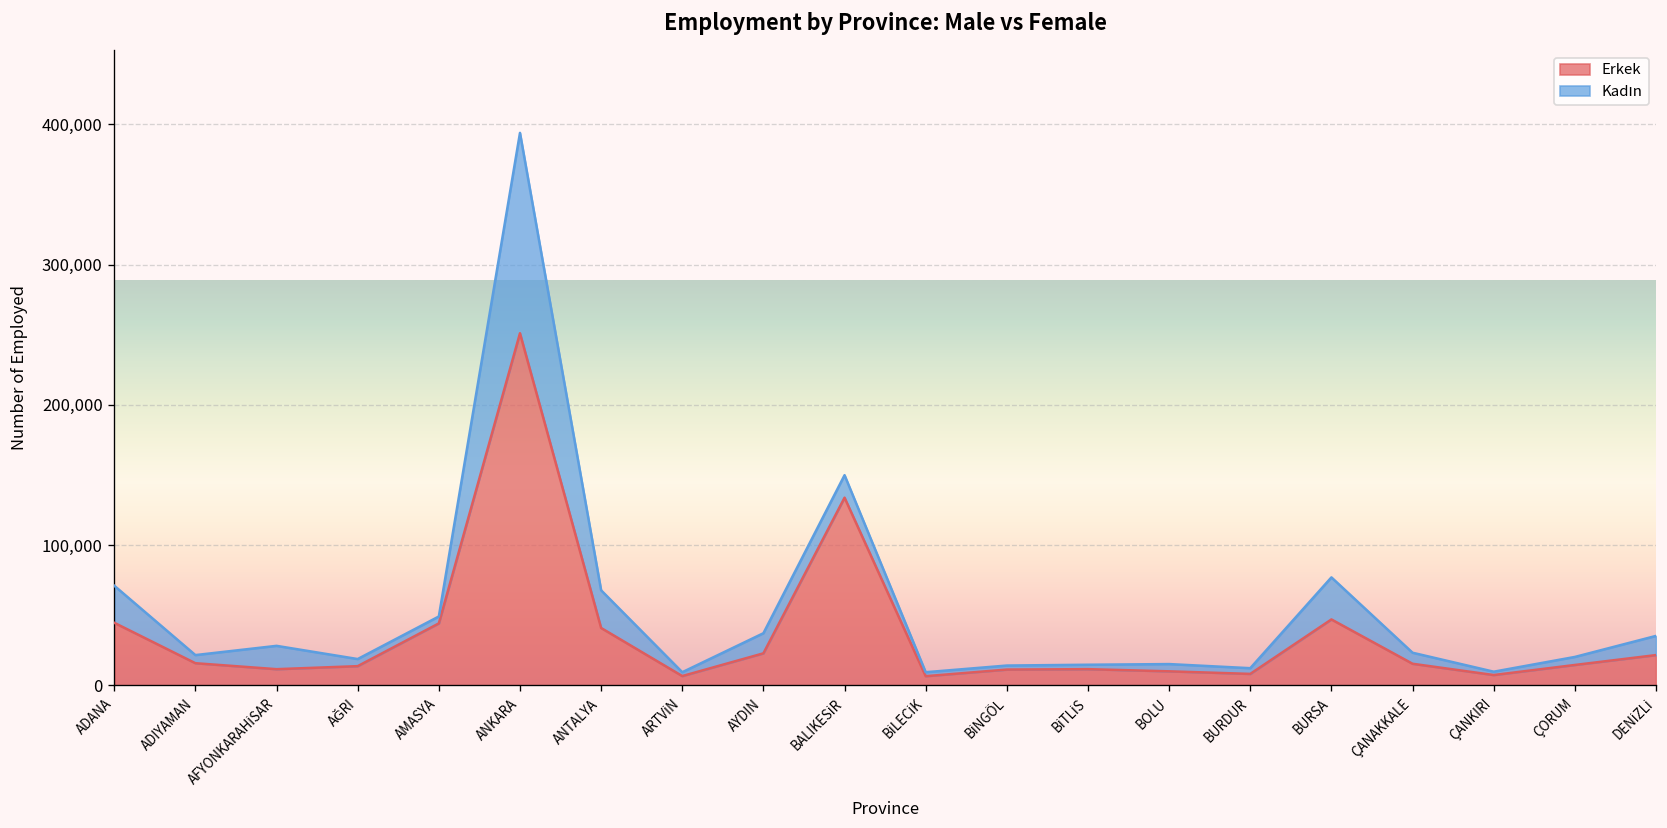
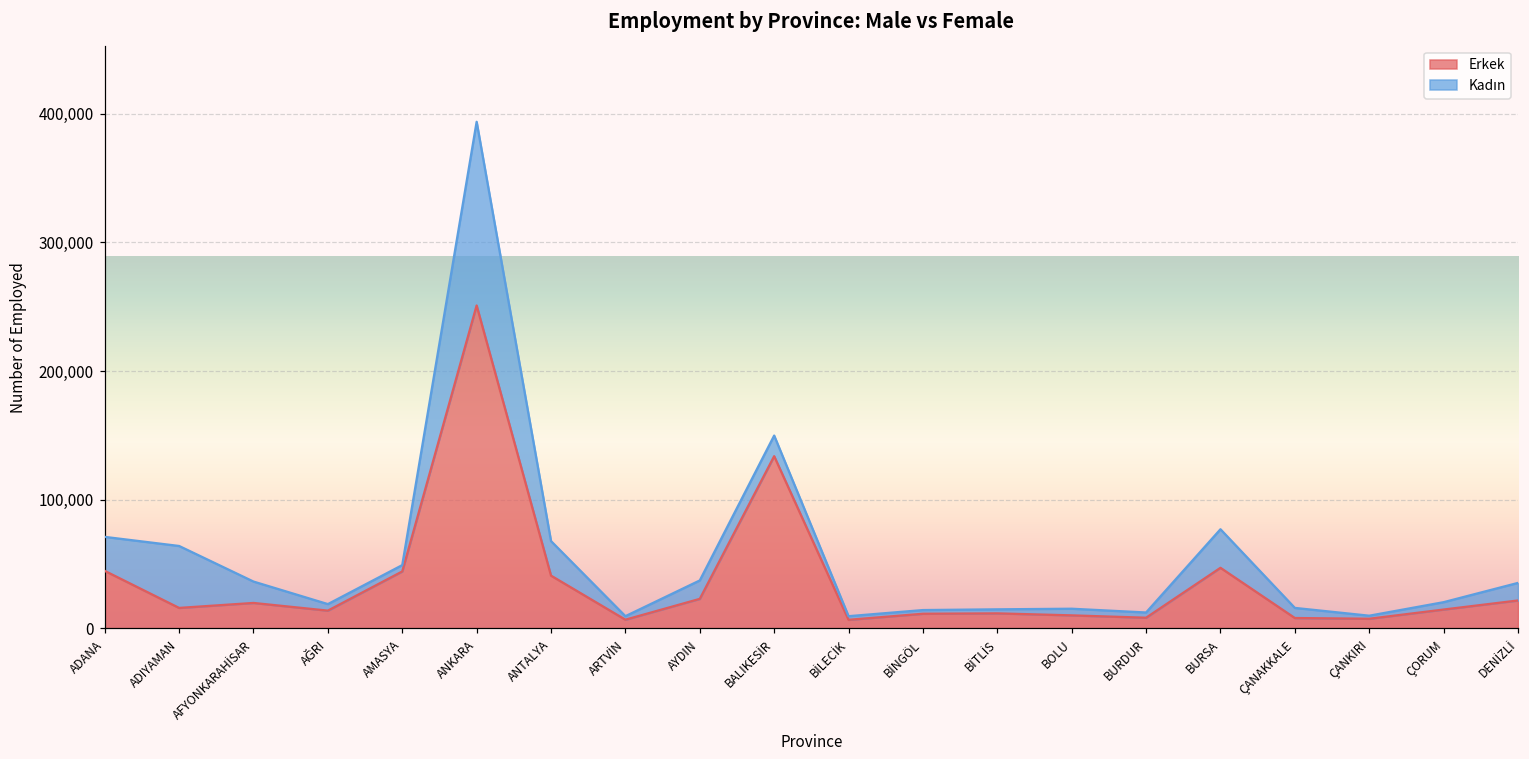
Kadın, ADIYAMAN: 6,000 -> 48,000
Erkek, AFYONKARAHİSAR: 12,000 -> 20,000
Erkek, ÇANAKKALE: 15,000 -> 8,000
